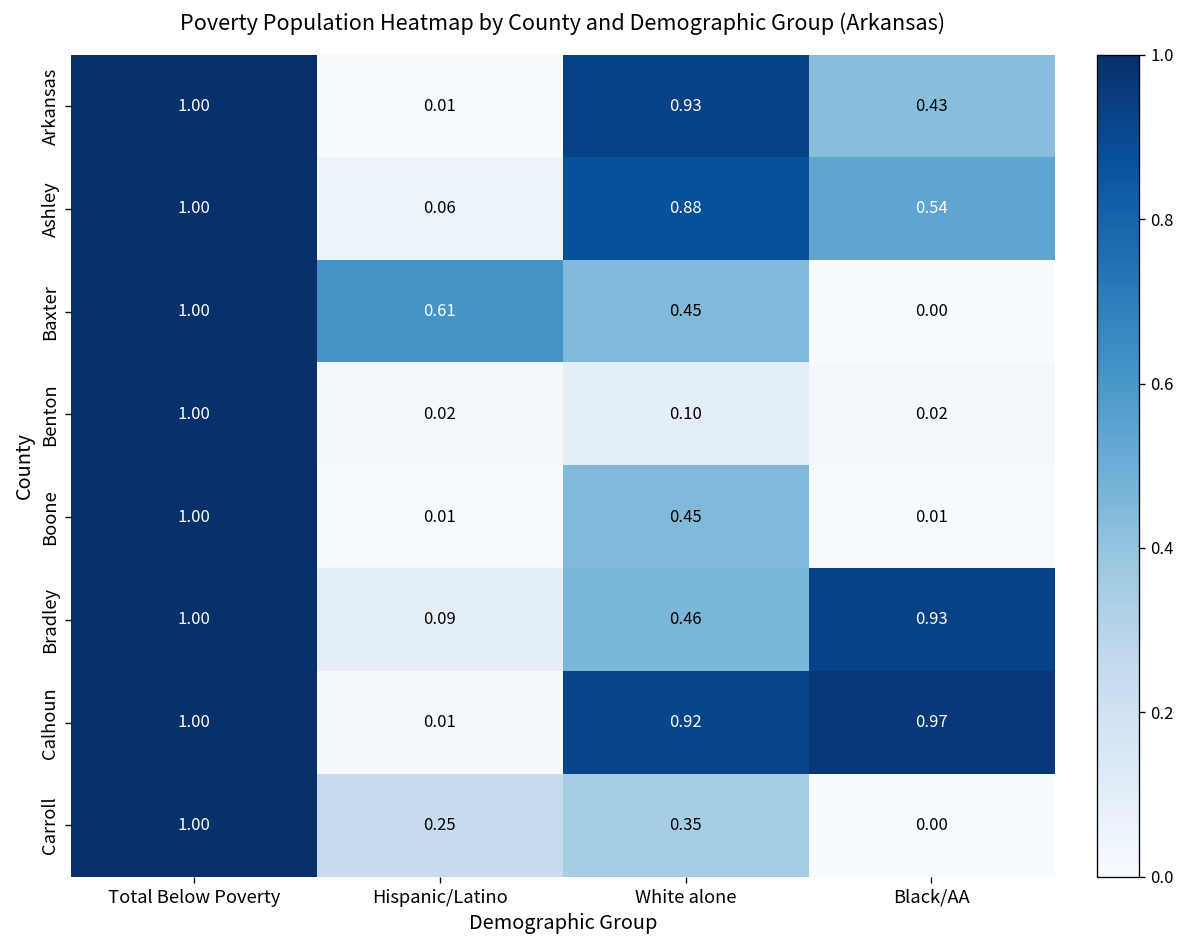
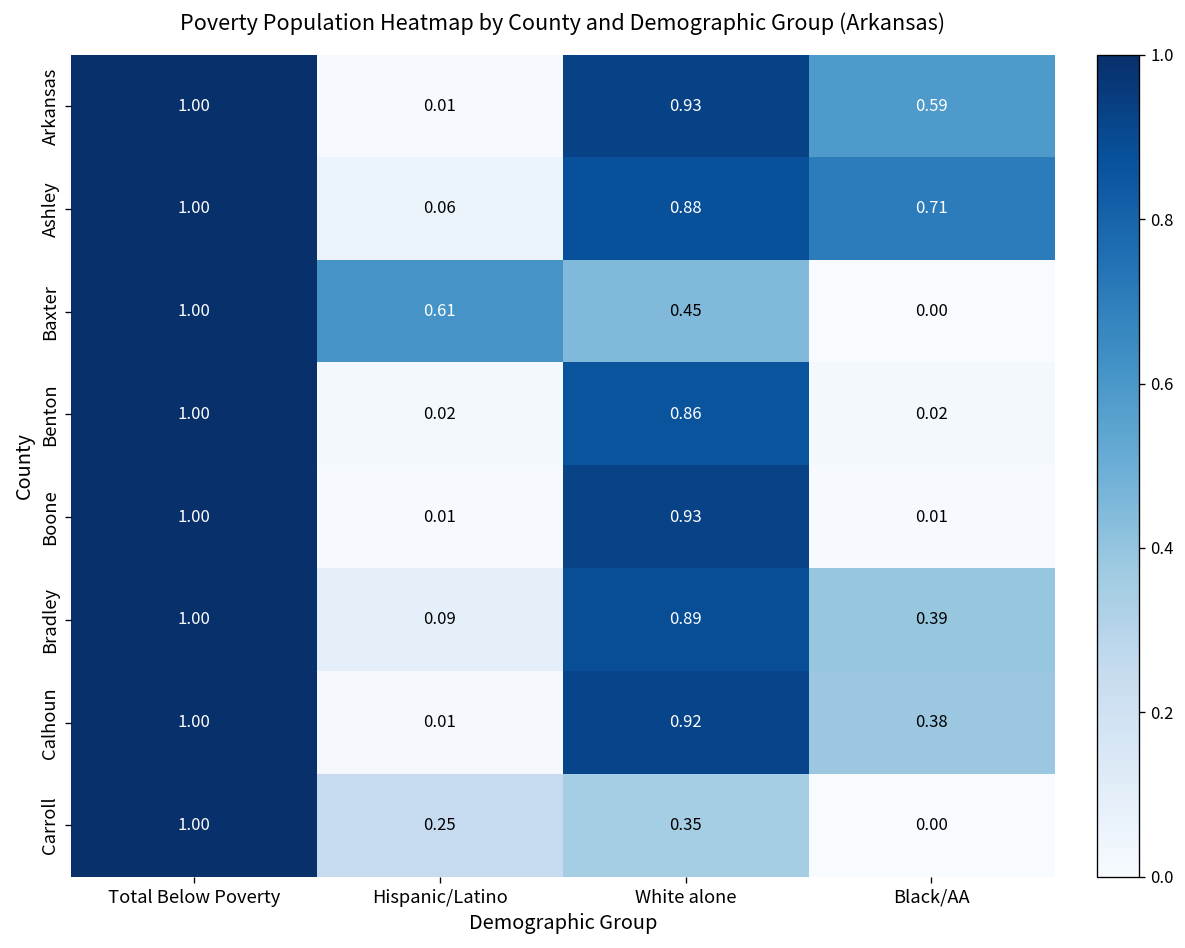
Arkansas, Black/AA: 0.43 -> 0.59
Ashley, Black/AA: 0.54 -> 0.71
Benton, White alone: 0.10 -> 0.86
Boone, White alone: 0.45 -> 0.93
Bradley, White alone: 0.46 -> 0.89
Bradley, Black/AA: 0.93 -> 0.39
Calhoun, Black/AA: 0.97 -> 0.38
